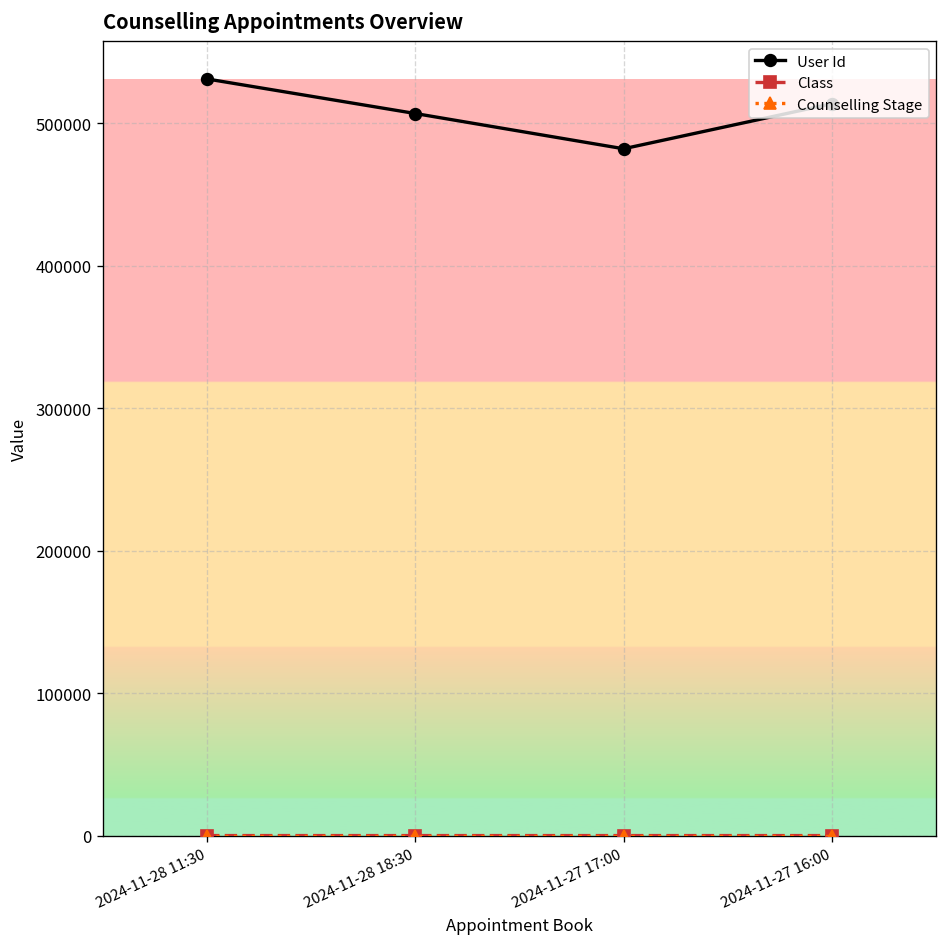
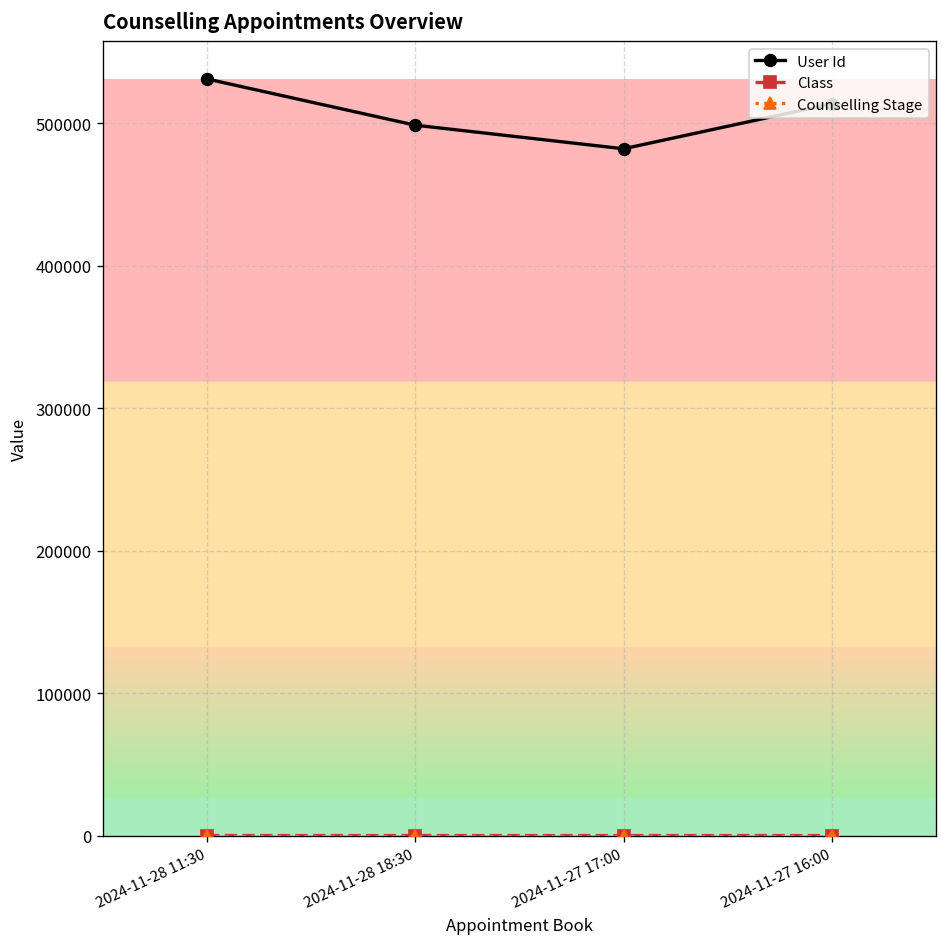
User Id, 2024-11-28 18:30: 507000 -> 498000
